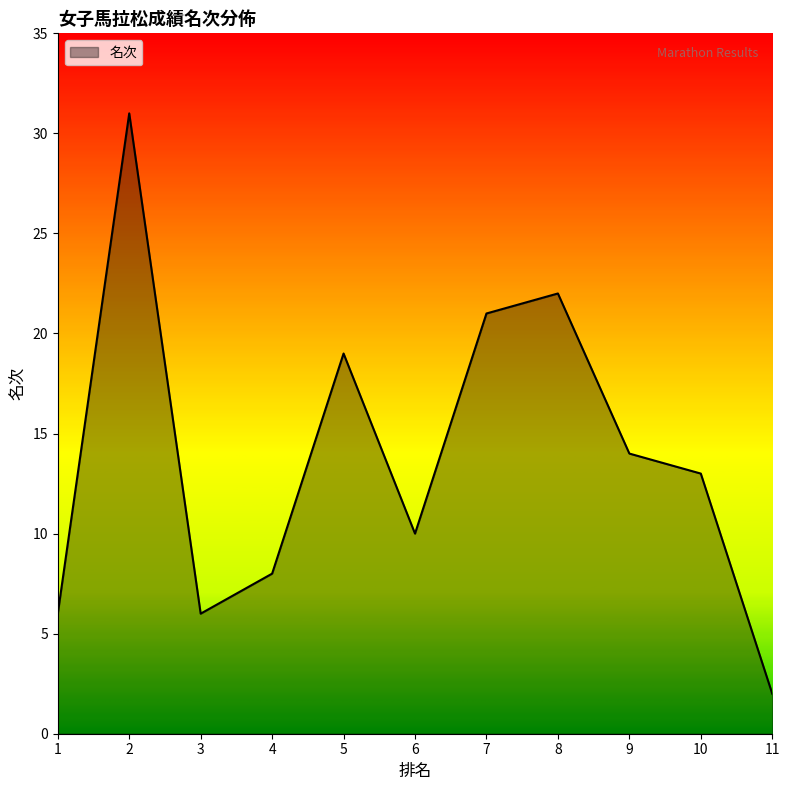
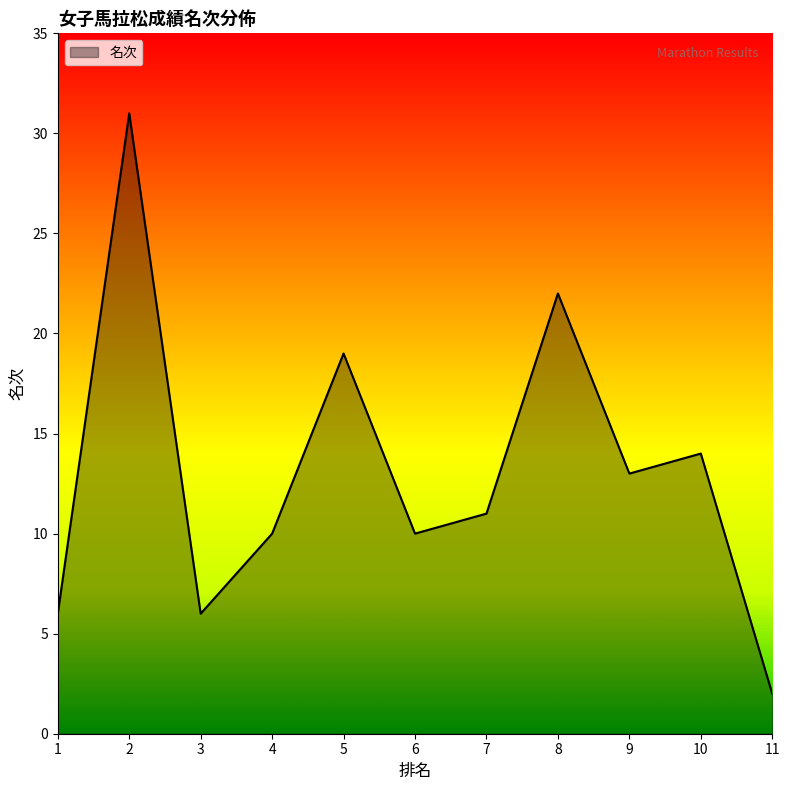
4: 8 -> 10
7: 21 -> 11
9: 14 -> 13
10: 13 -> 14
